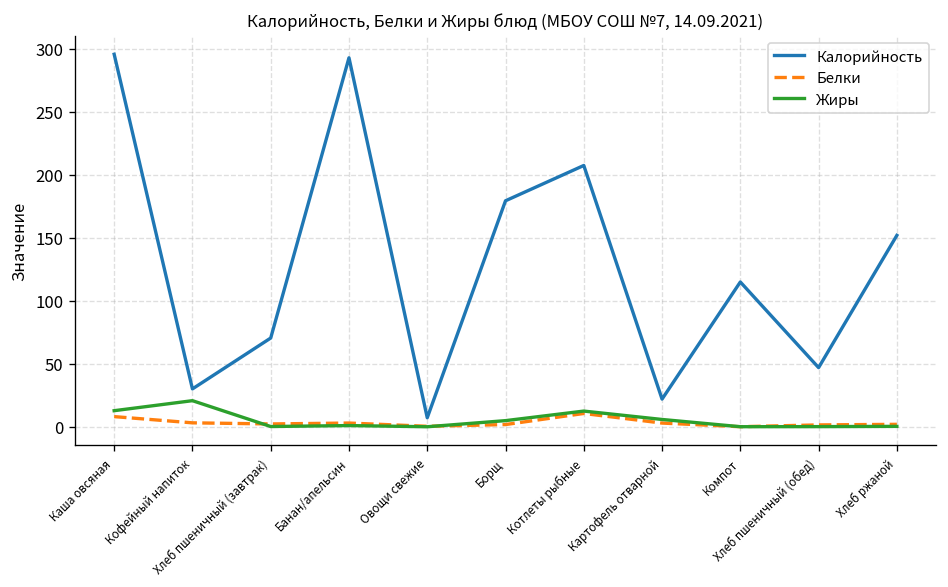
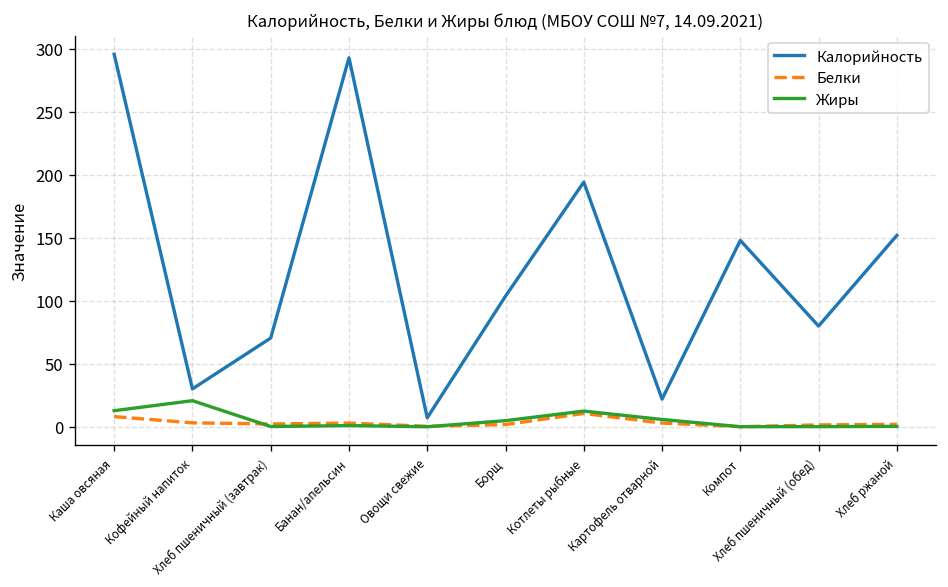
Калорийность, Борщ: 179 -> 104
Калорийность, Котлеты рыбные: 208 -> 194
Калорийность, Компот: 115 -> 148
Калорийность, Хлеб пшеничный (обед): 47 -> 80
